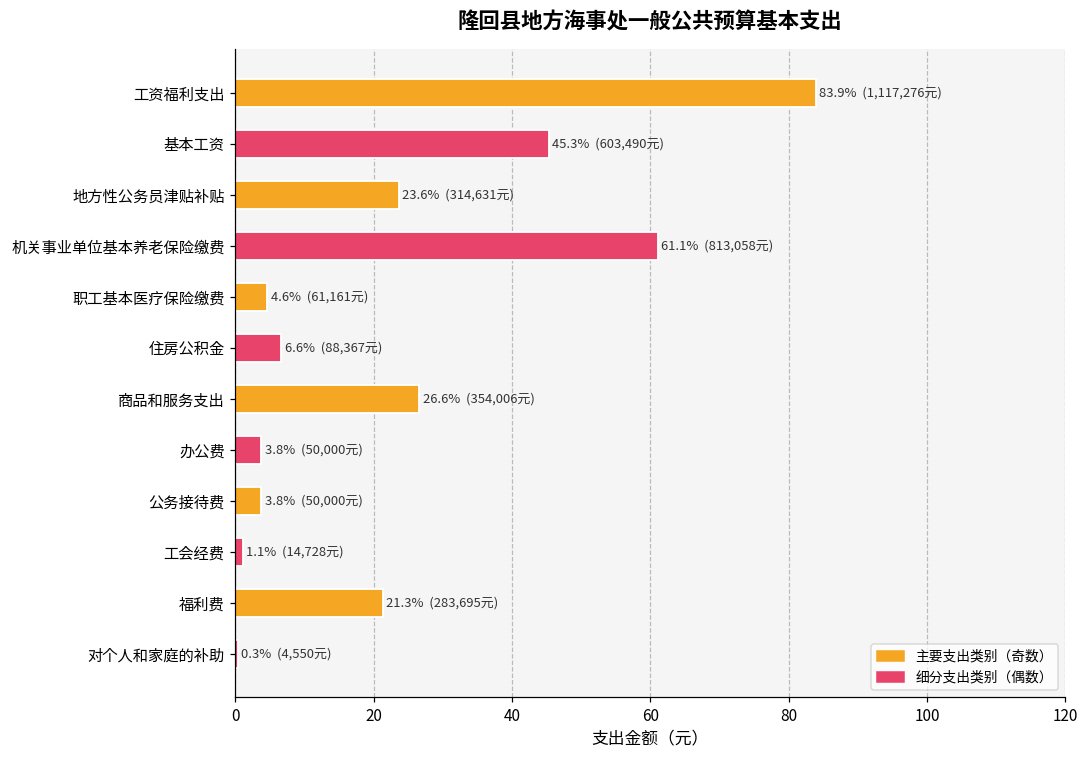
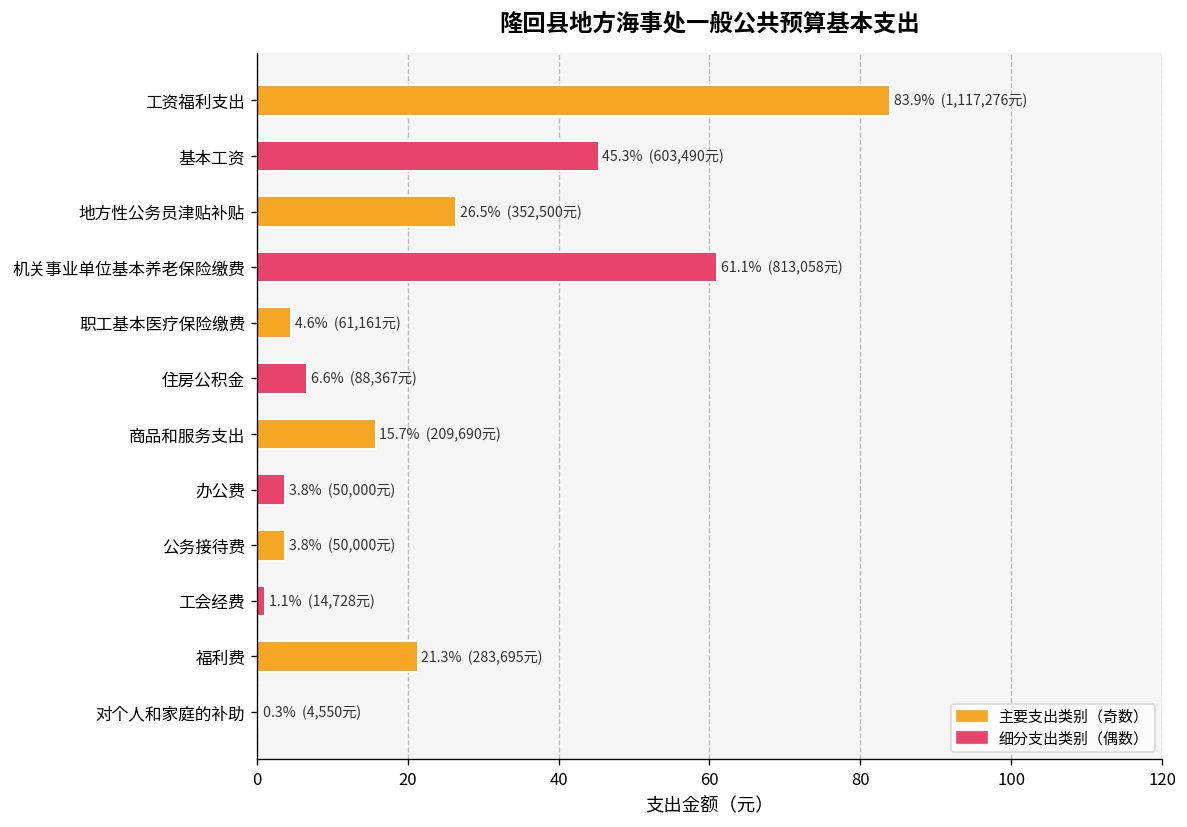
地方性公务员津贴补贴: 23.6% (314,631元) -> 26.5% (352,500元)
商品和服务支出: 26.6% (354,006元) -> 15.7% (209,690元)
